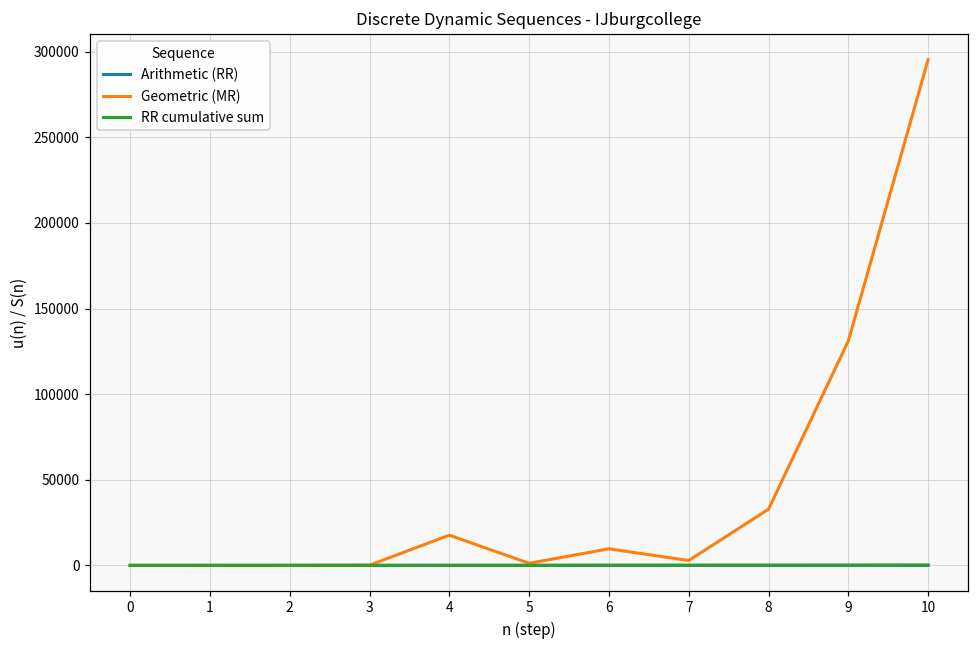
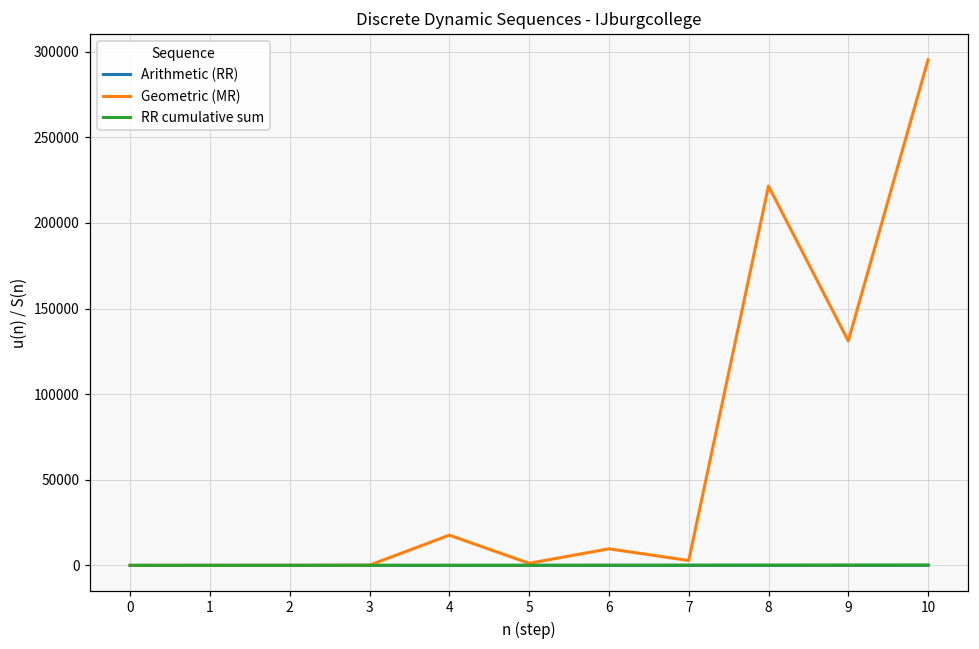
Geometric (MR), 8: 33000 -> 222000
